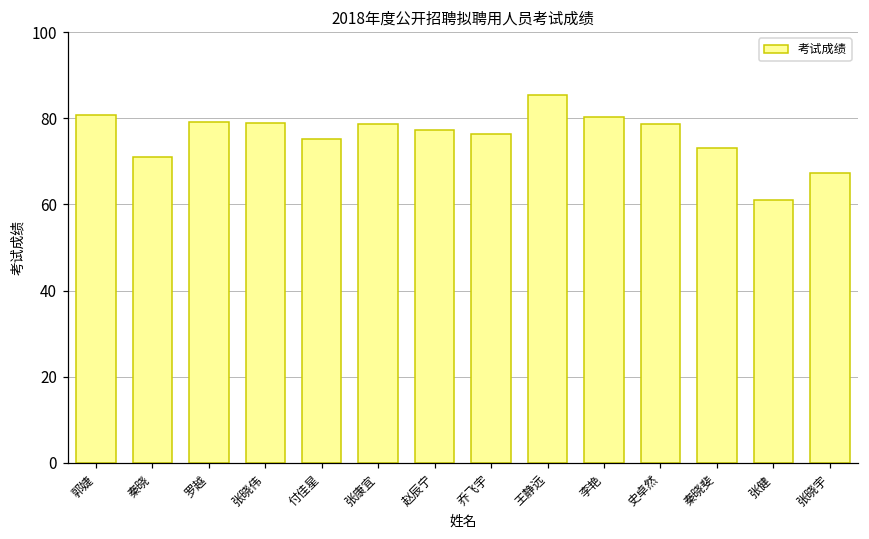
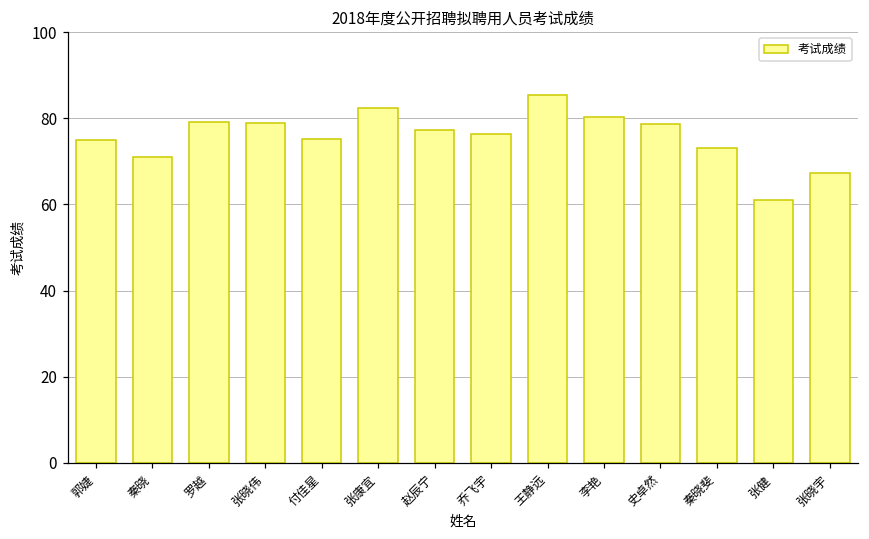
郭婕: 81 -> 75
张康宜: 79 -> 82
